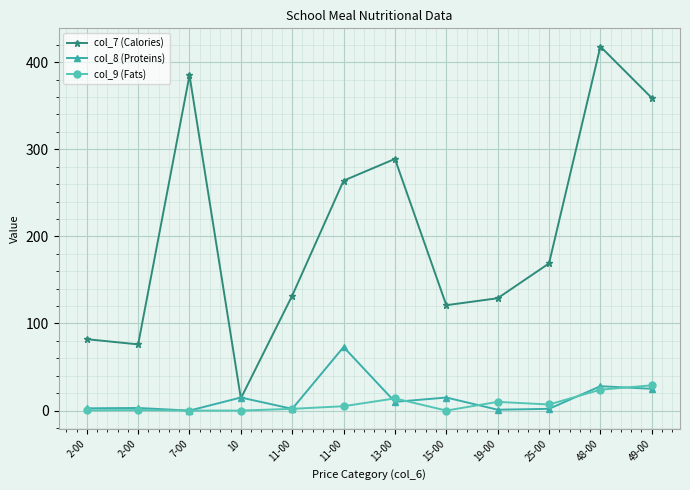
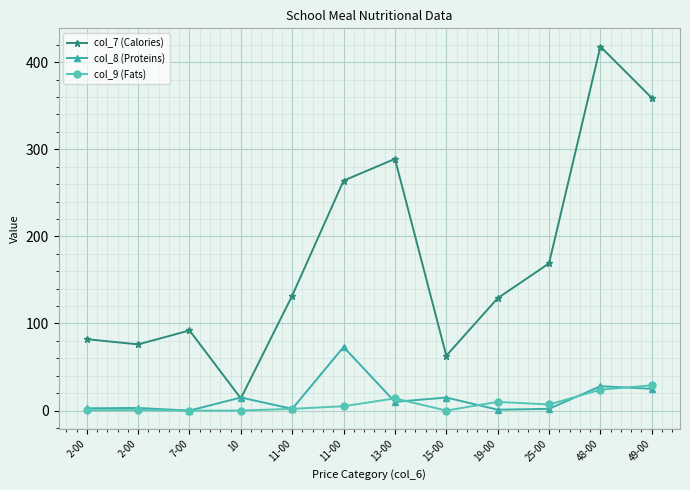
col_7 (Calories), 7-00: 390 -> 90
col_7 (Calories), 15-00: 120 -> 60
